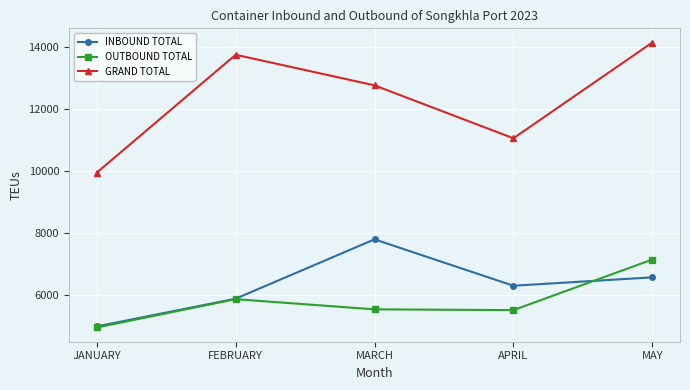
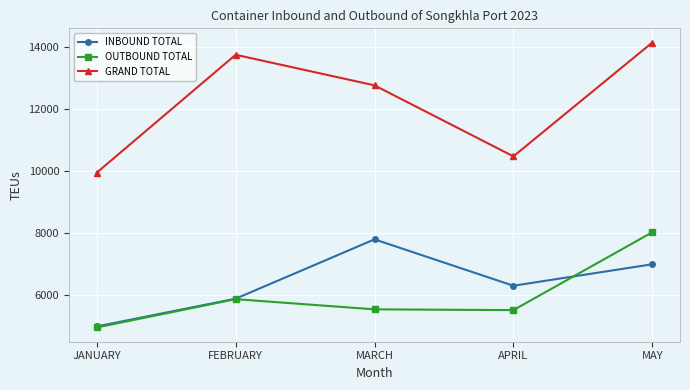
GRAND TOTAL, APRIL: 11100 -> 10500
INBOUND TOTAL, MAY: 6600 -> 7000
OUTBOUND TOTAL, MAY: 7200 -> 8000
